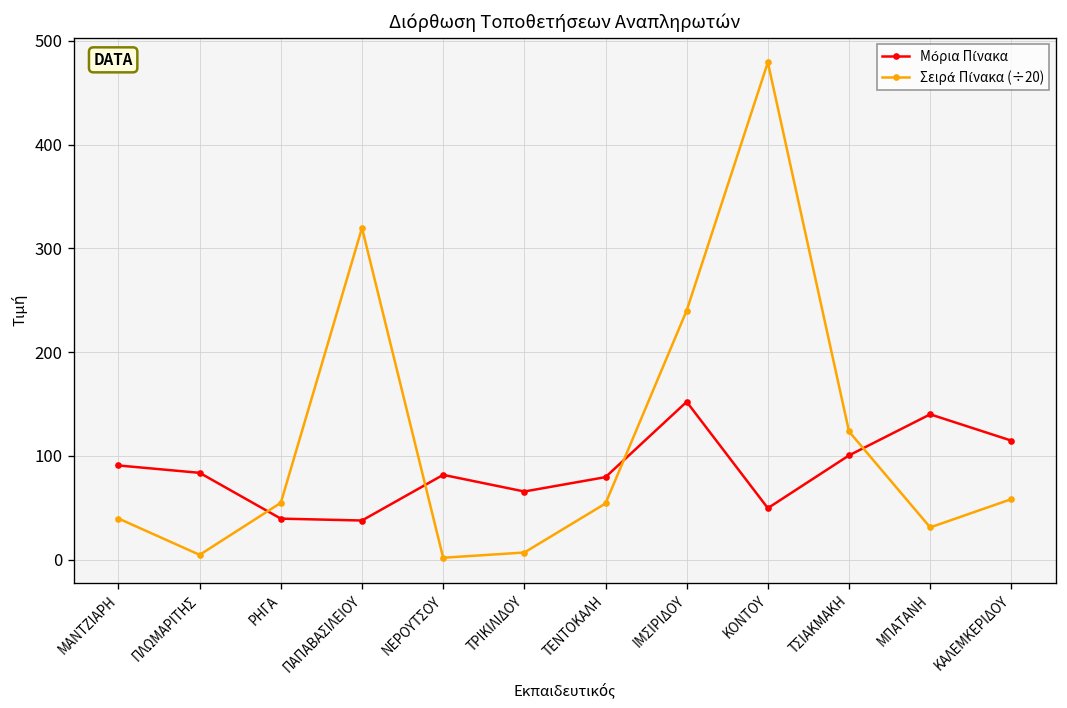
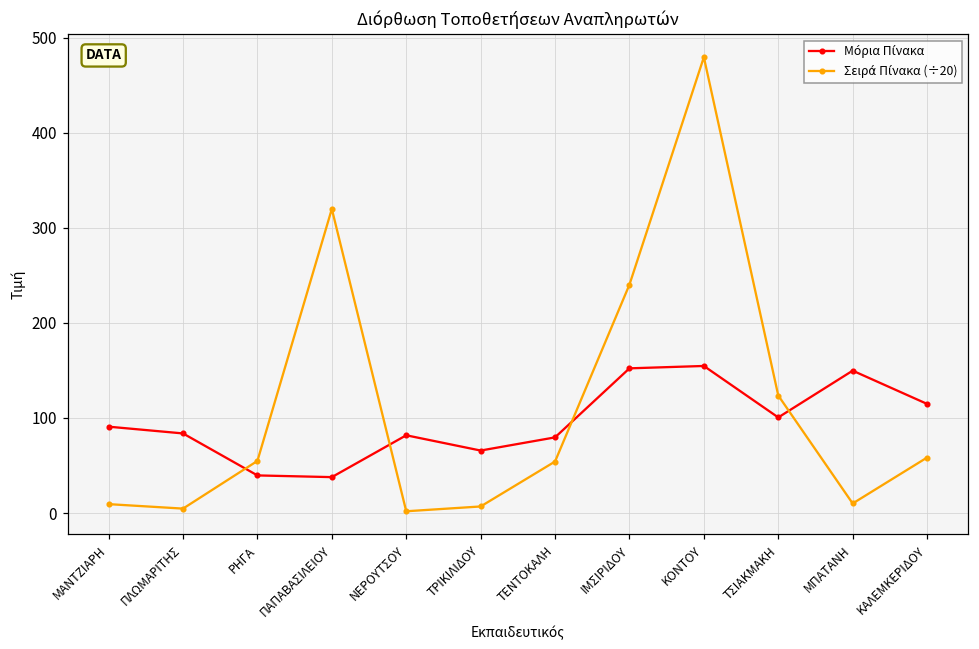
Σειρά Πίνακα (÷20), ΜΑΝΤΖΙΑΡΗ: 40 -> 10
Μόρια Πίνακα, ΚΟΝΤΟΥ: 50 -> 150
Μόρια Πίνακα, ΜΠΑΤΑΝΗ: 140 -> 150
Σειρά Πίνακα (÷20), ΜΠΑΤΑΝΗ: 30 -> 10
